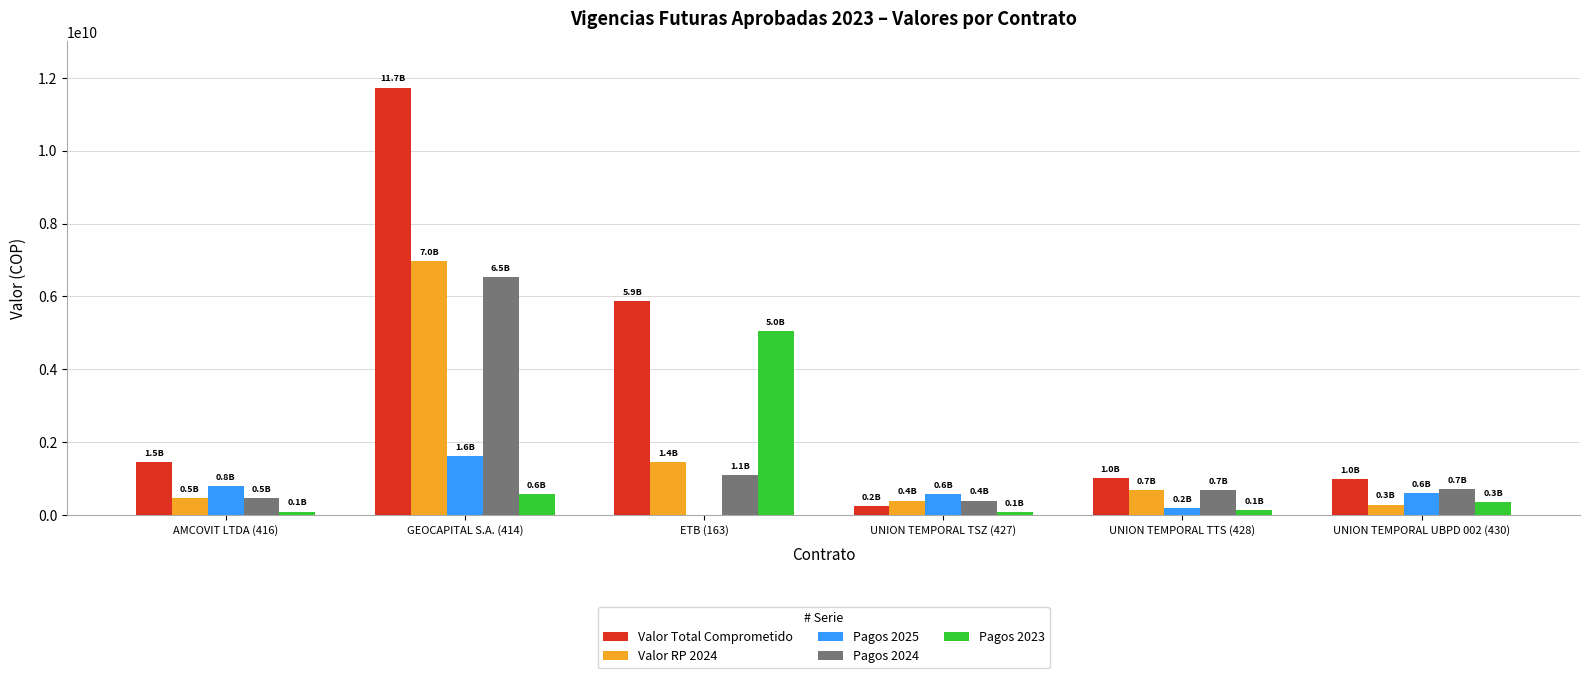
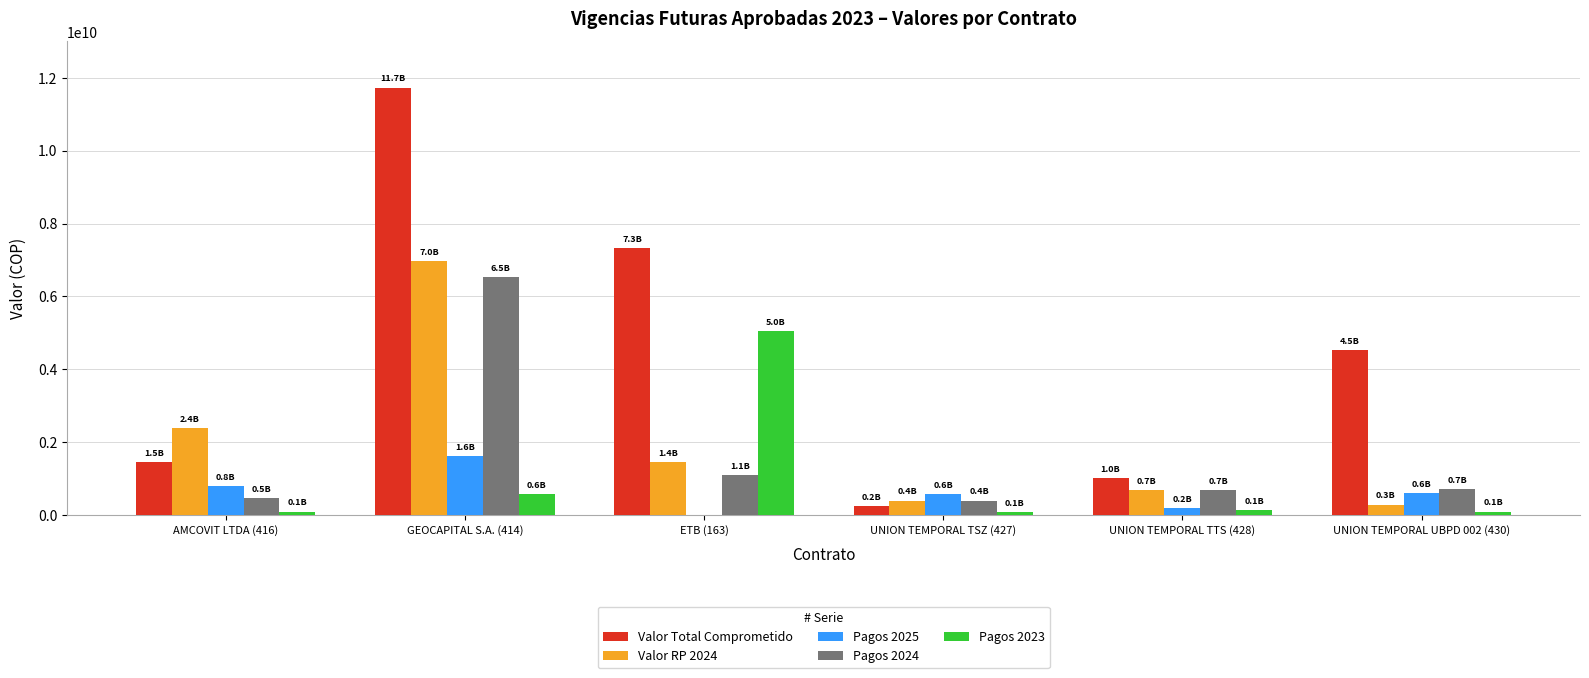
Valor RP 2024, AMCOVIT LTDA (416): 0.5B -> 2.4B
Valor Total Comprometido, ETB (163): 5.9B -> 7.3B
Valor Total Comprometido, UNION TEMPORAL UBPD 002 (430): 1.0B -> 4.5B
Pagos 2023, UNION TEMPORAL UBPD 002 (430): 0.3B -> 0.1B
